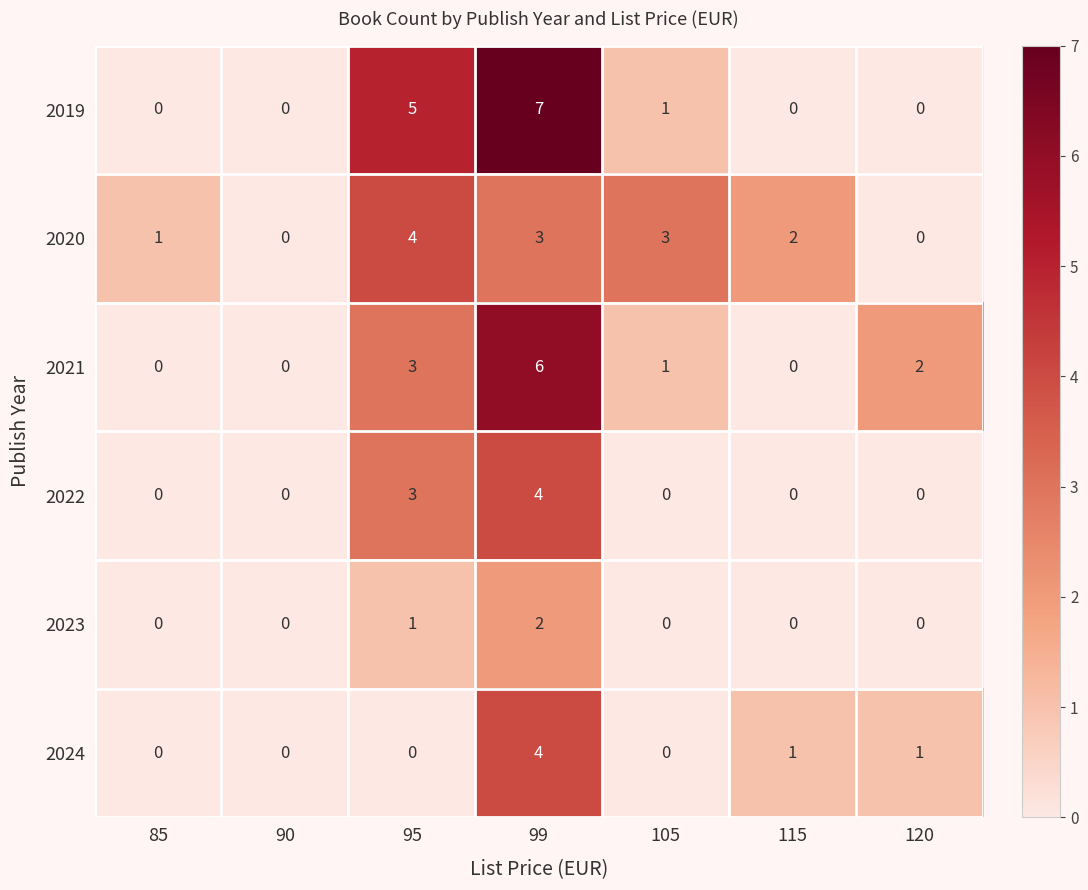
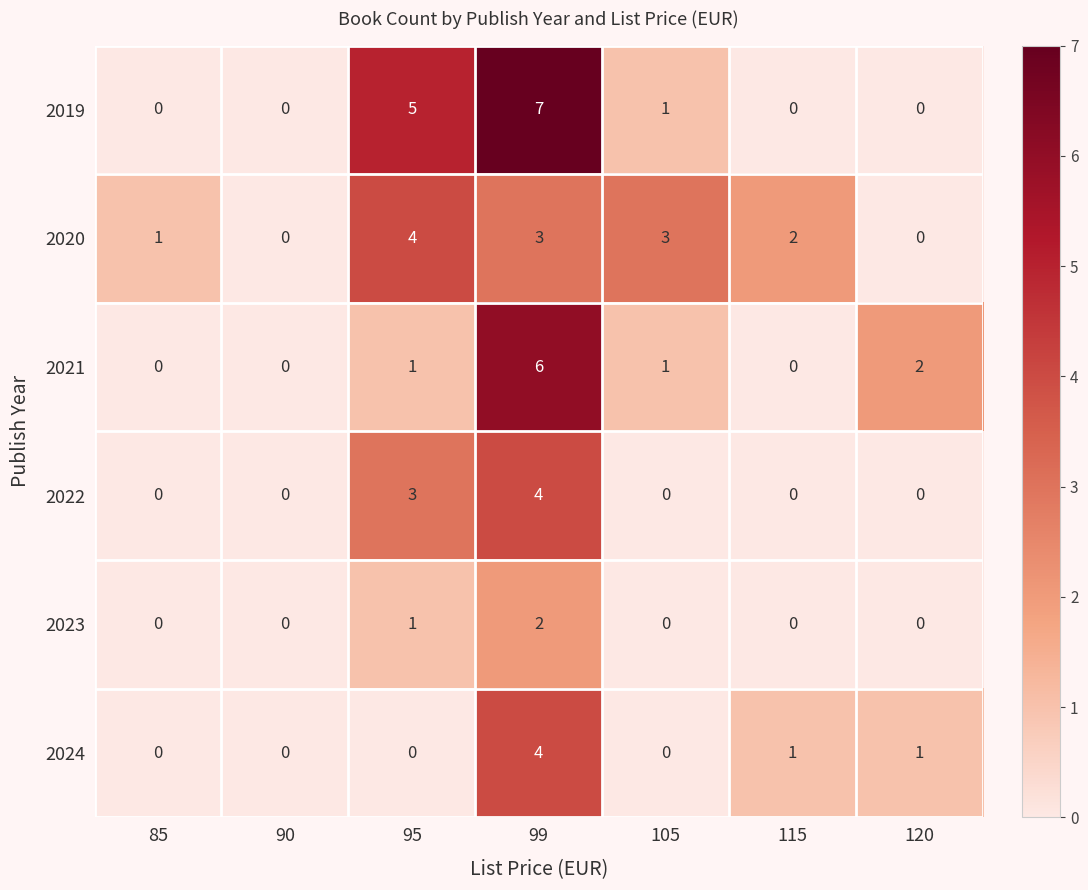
2021, 95: 3 -> 1
